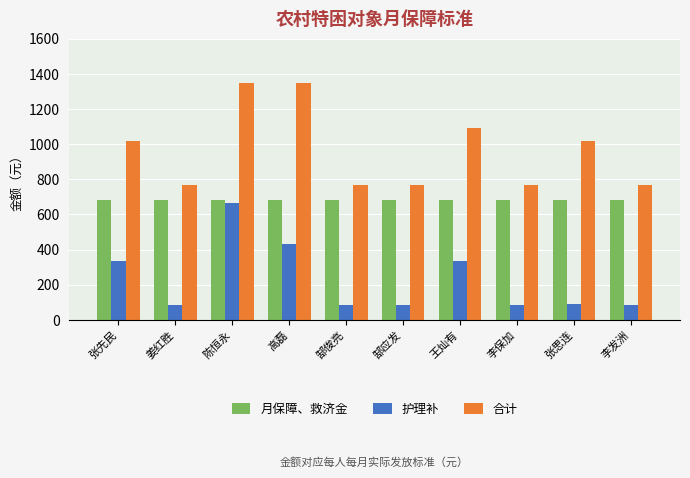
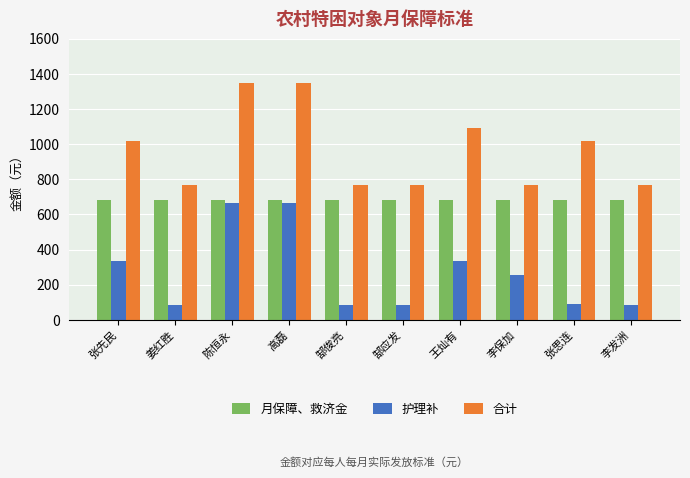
护理补, 高磊: 430 -> 670
护理补, 李保加: 90 -> 260
